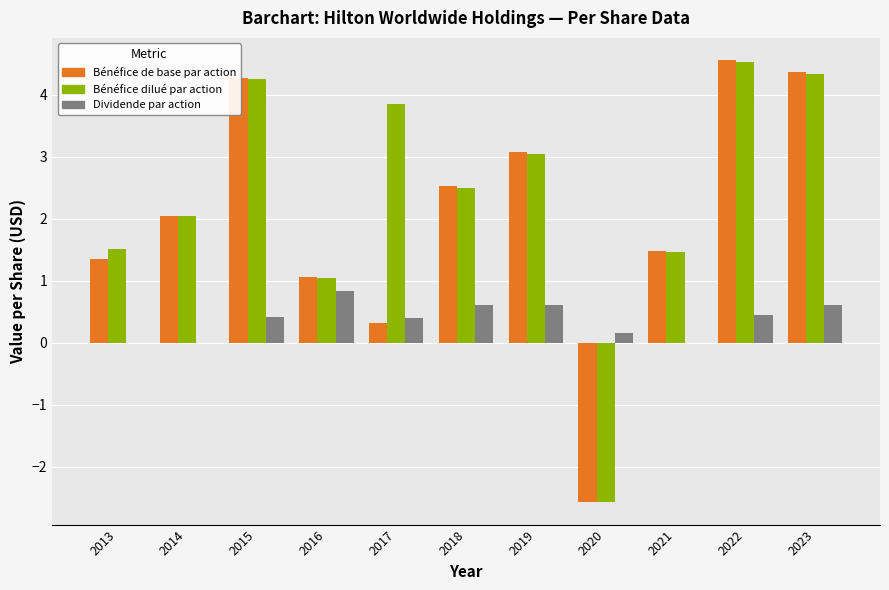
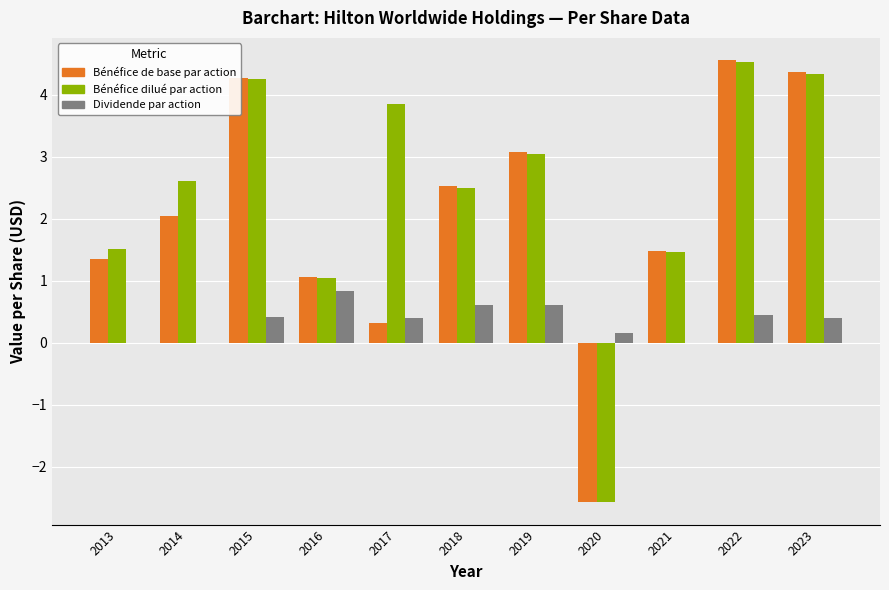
Bénéfice dilué par action, 2014: 2.1 -> 2.6
Dividende par action, 2023: 0.6 -> 0.4
